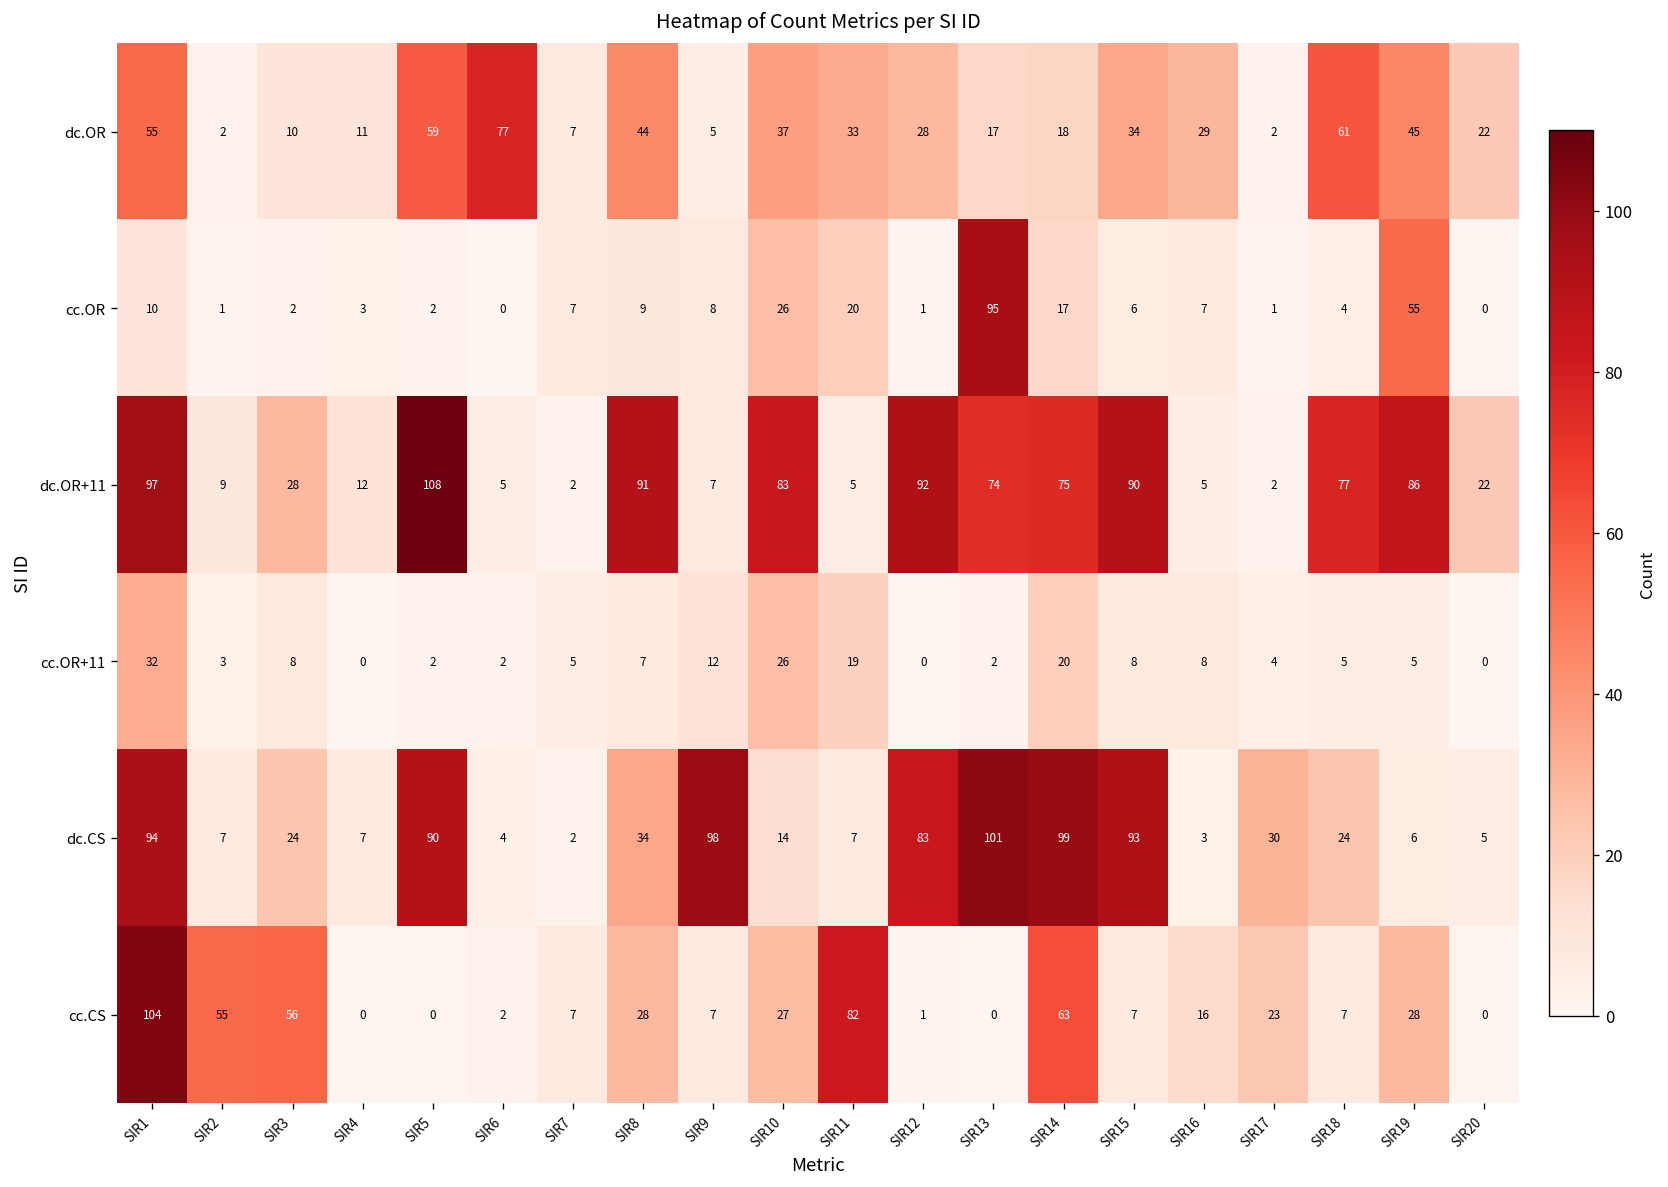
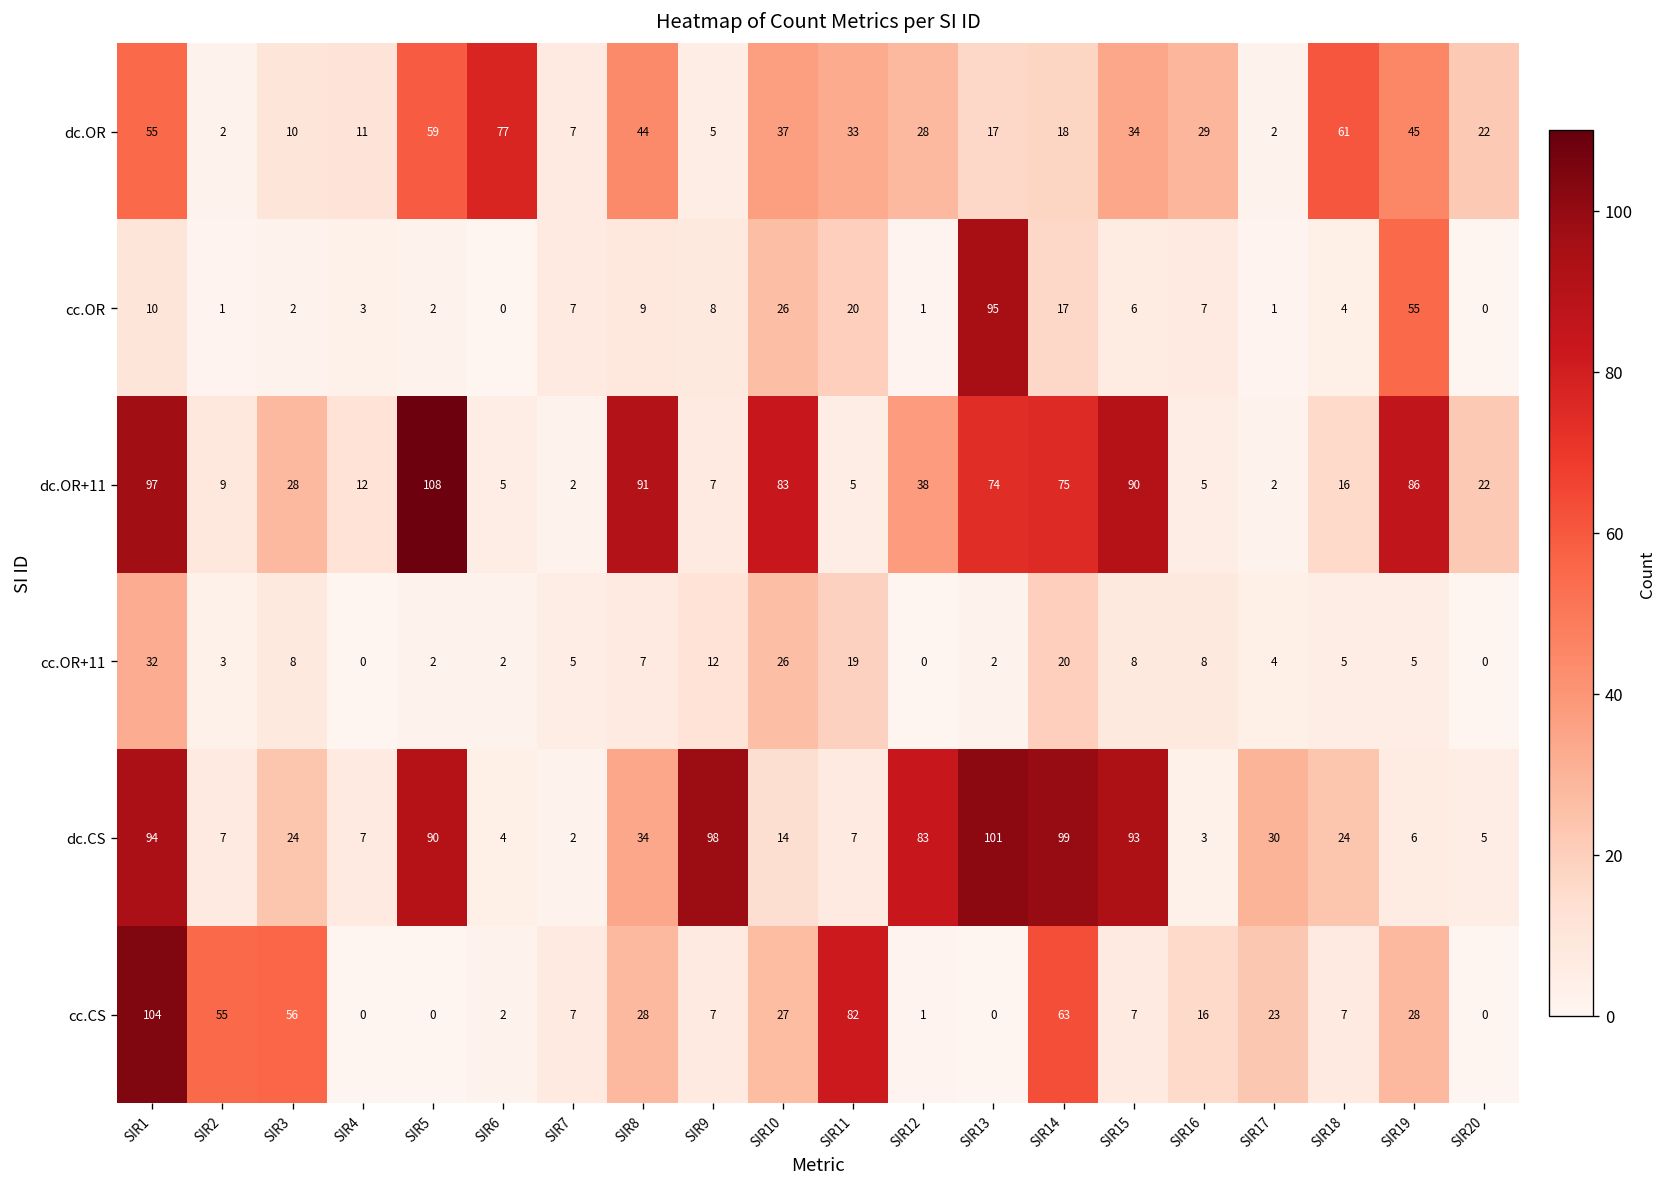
dc.OR+11, SIR12: 92 -> 38
dc.OR+11, SIR18: 77 -> 16
